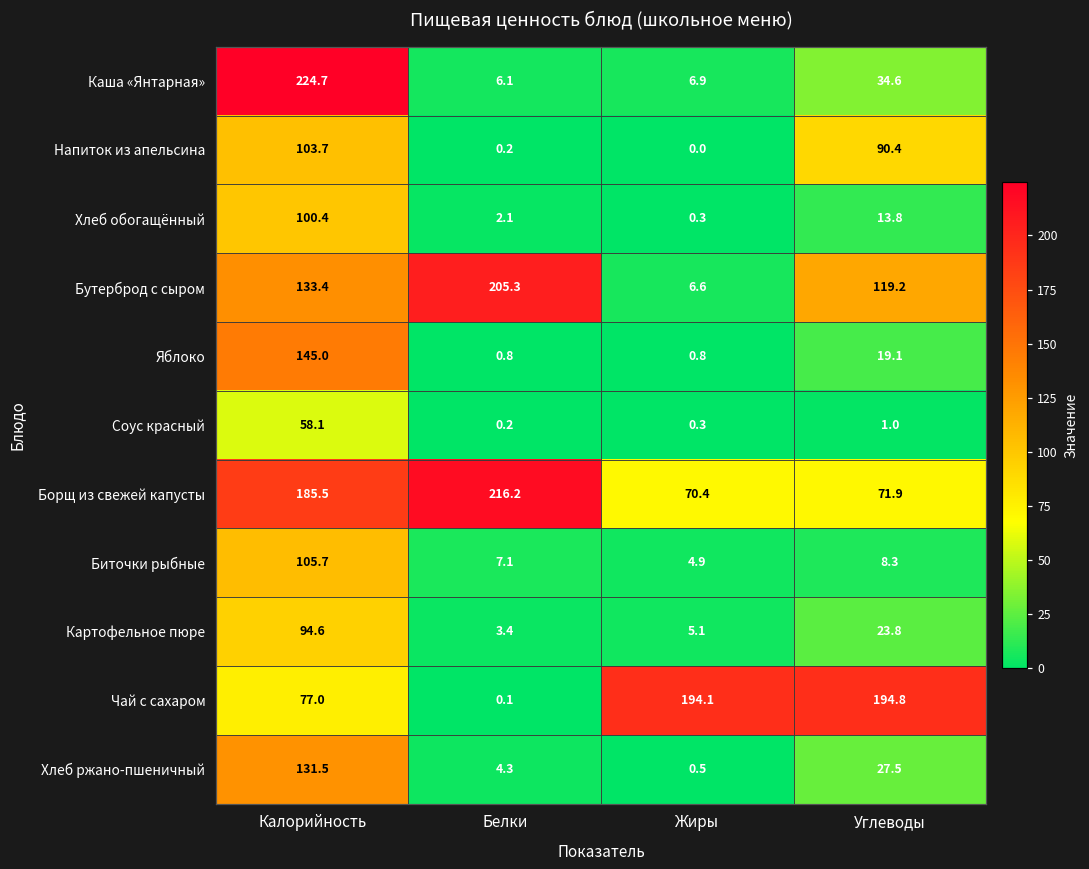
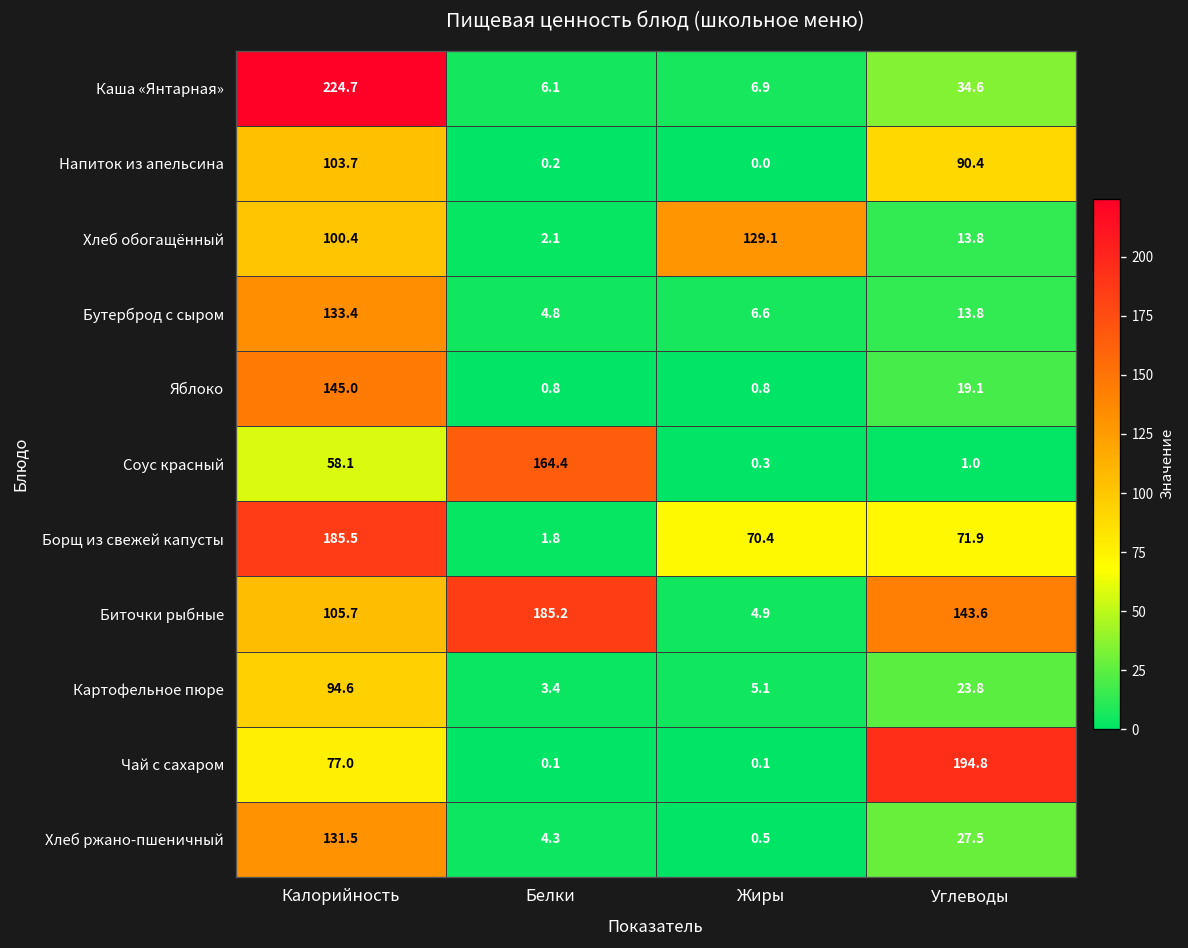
Хлеб обогащённый, Жиры: 0.3 -> 129.1
Бутерброд с сыром, Белки: 205.3 -> 4.8
Бутерброд с сыром, Углеводы: 119.2 -> 13.8
Соус красный, Белки: 0.2 -> 164.4
Борщ из свежей капусты, Белки: 216.2 -> 1.8
Биточки рыбные, Белки: 7.1 -> 185.2
Биточки рыбные, Углеводы: 8.3 -> 143.6
Чай с сахаром, Жиры: 194.1 -> 0.1
